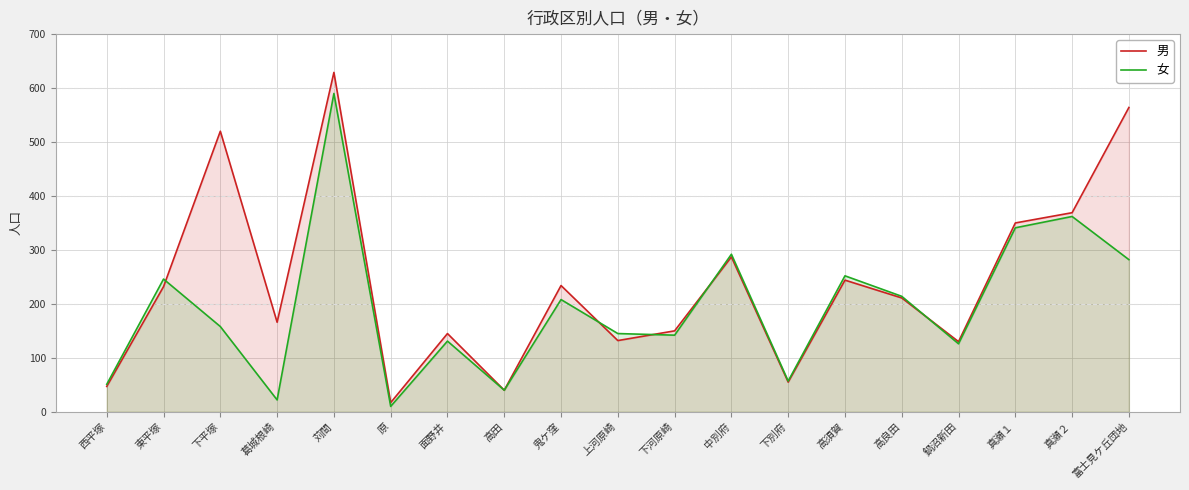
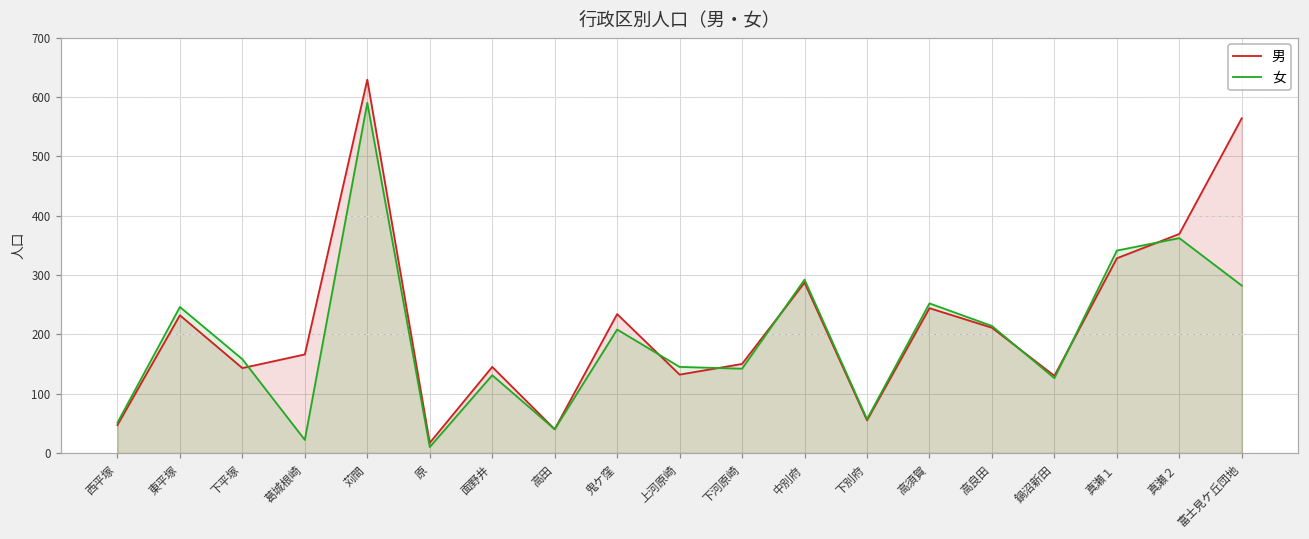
男, 下平塚: 520 -> 140
男, 真瀬１: 350 -> 330
